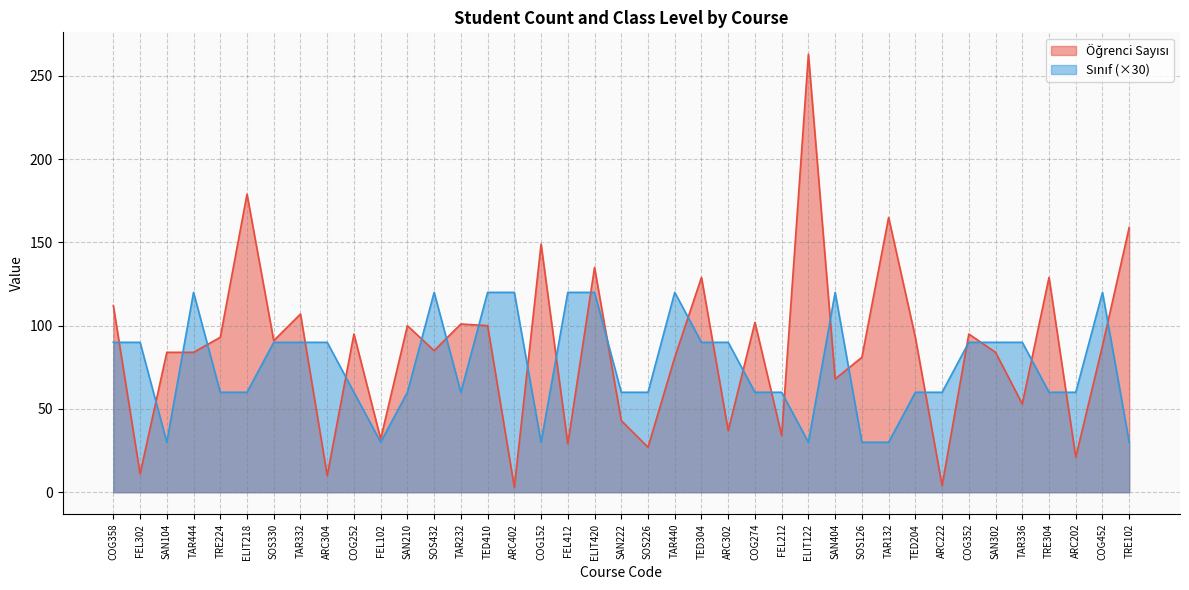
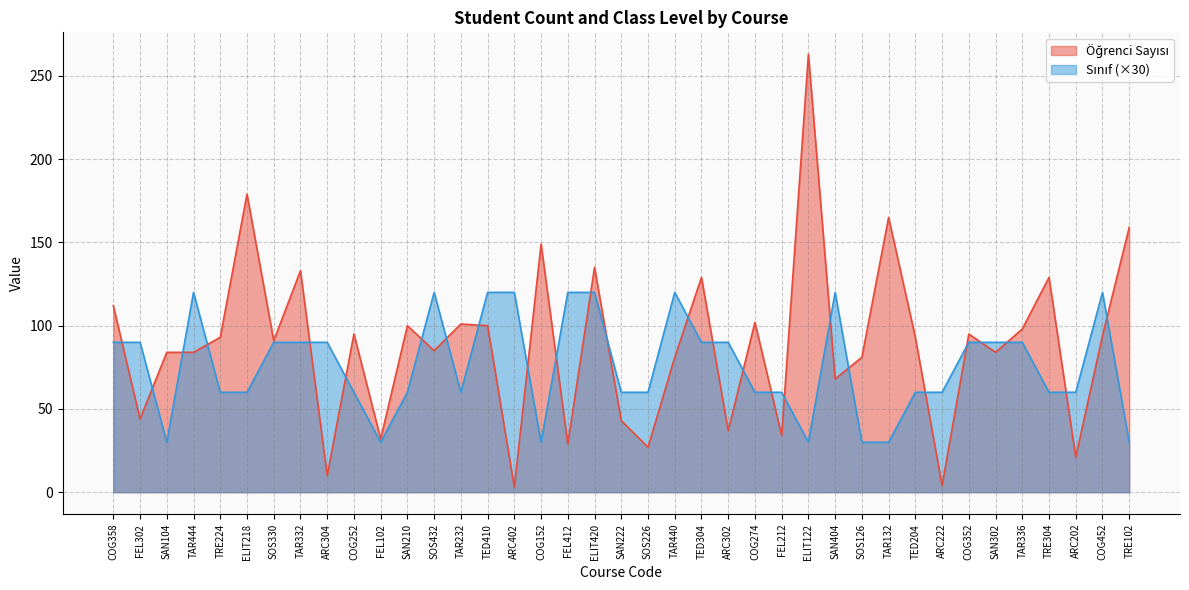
Öğrenci Sayısı, FEL302: 11 -> 44
Öğrenci Sayısı, TAR332: 107 -> 133
Öğrenci Sayısı, TAR336: 53 -> 98
Öğrenci Sayısı, COG452: 88 -> 94
